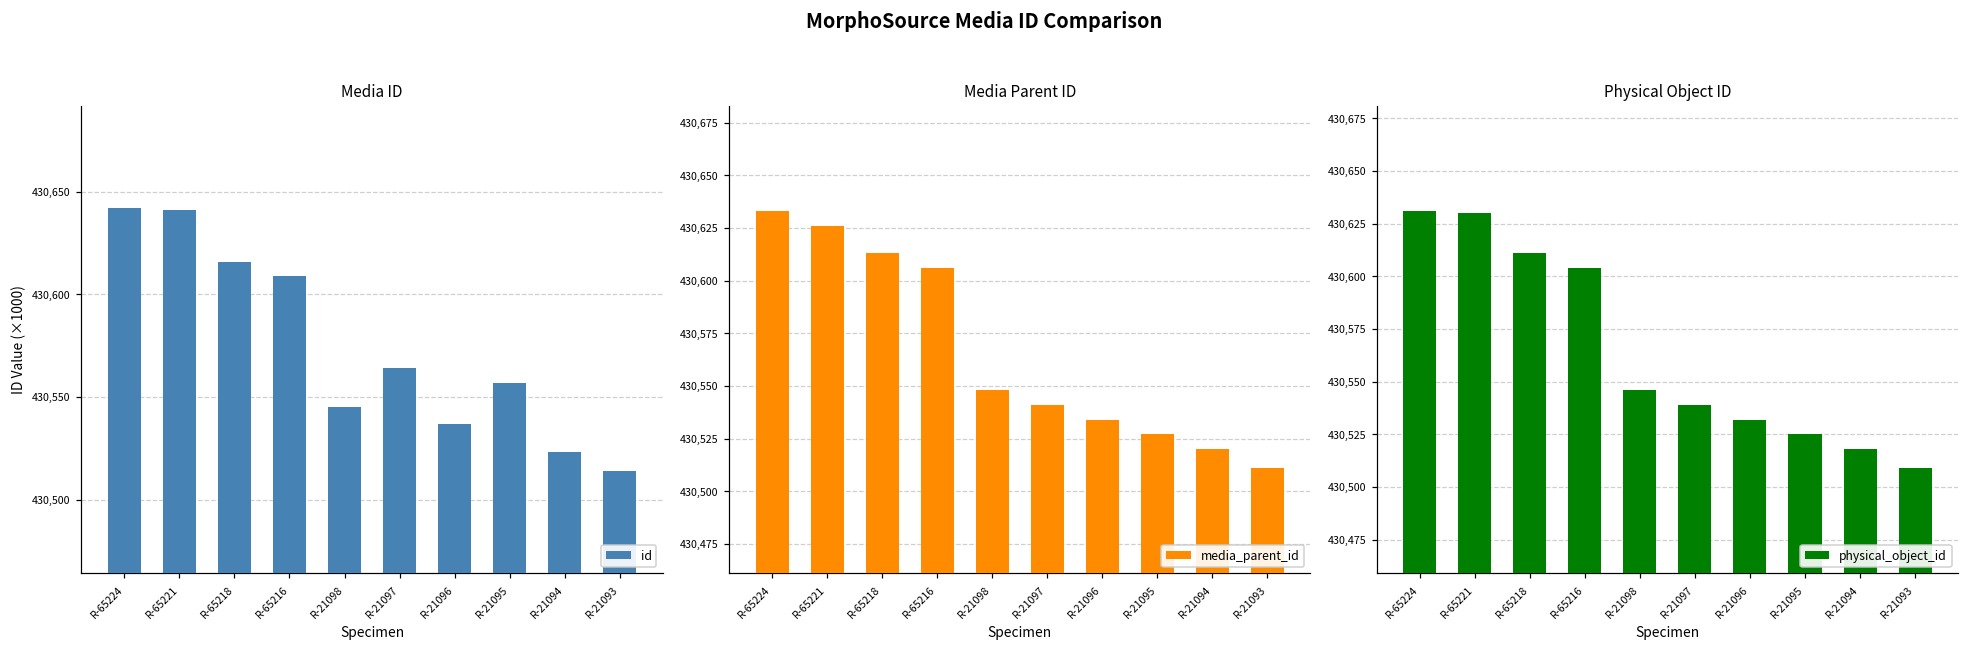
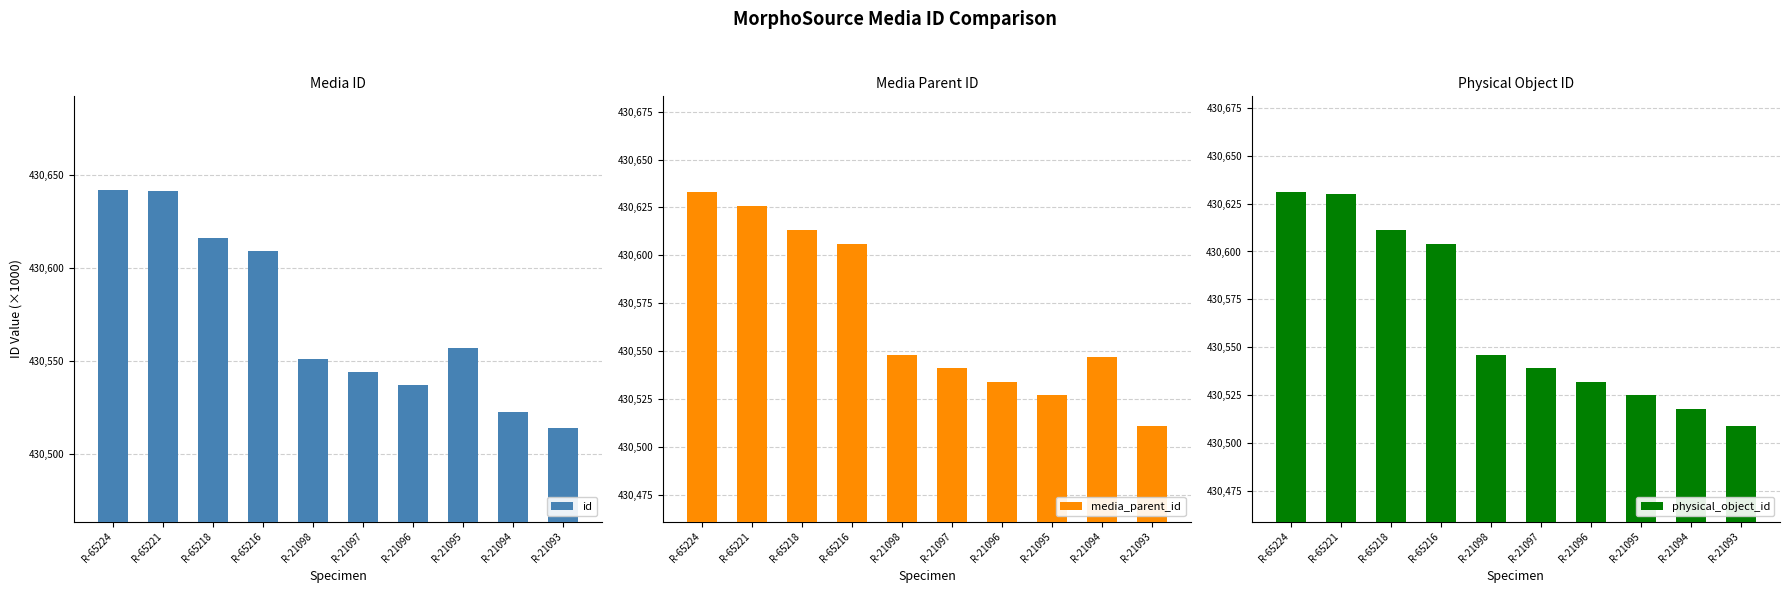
Media ID, R-21098: 430,545 -> 430,551
Media ID, R-21097: 430,564 -> 430,544
Media Parent ID, R-21094: 430,520 -> 430,547
